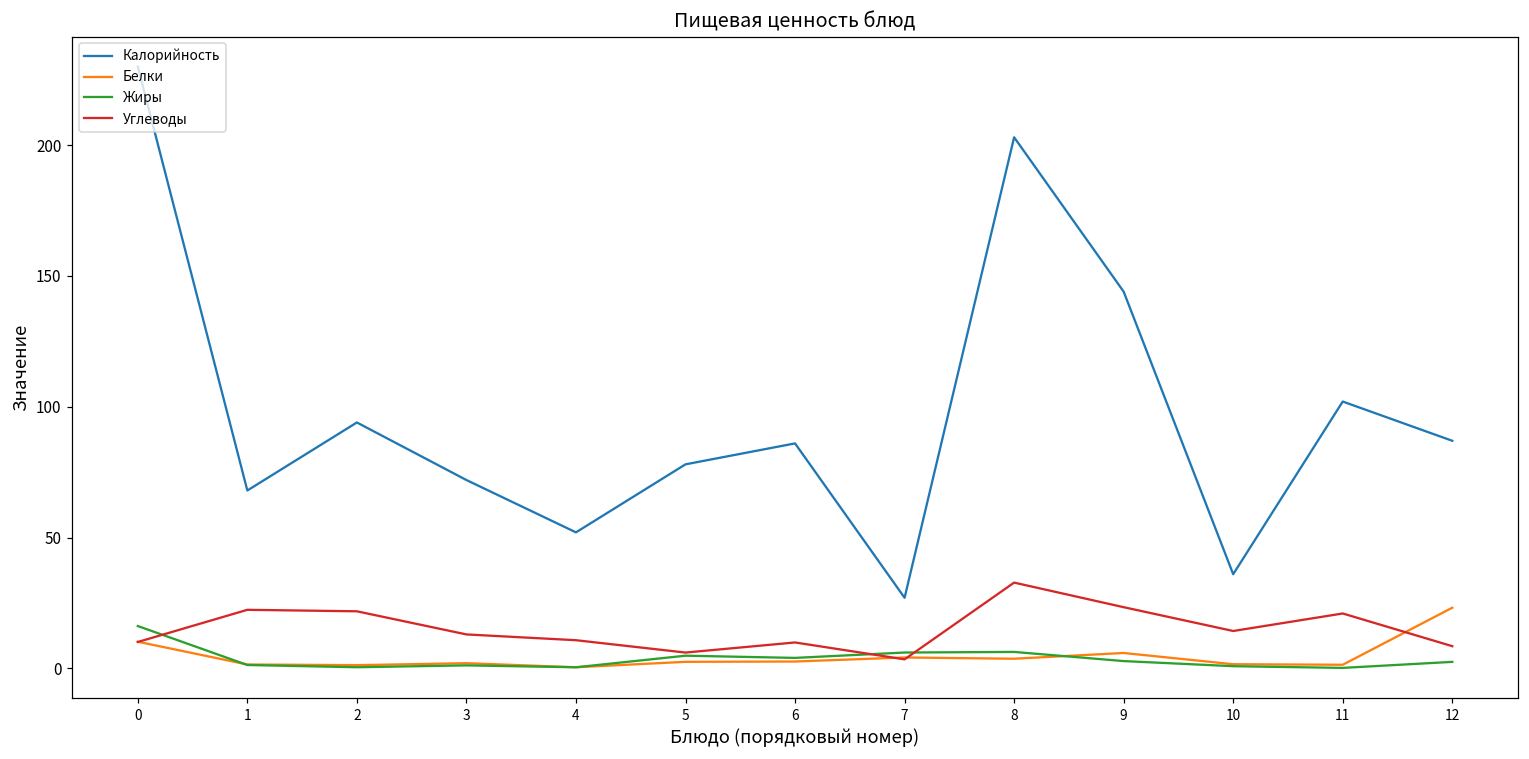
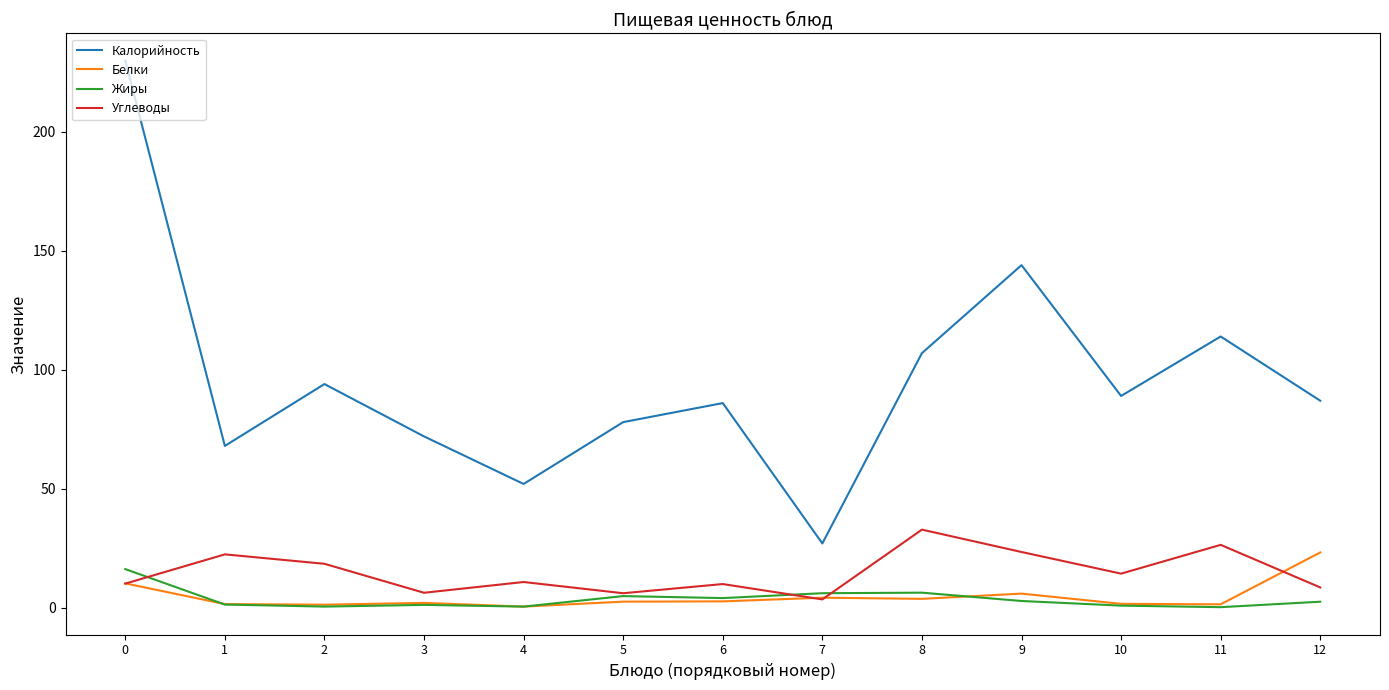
Углеводы, 2: 22 -> 18
Углеводы, 3: 13 -> 6
Калорийность, 8: 203 -> 107
Калорийность, 10: 36 -> 89
Калорийность, 11: 102 -> 114
Углеводы, 11: 21 -> 26
